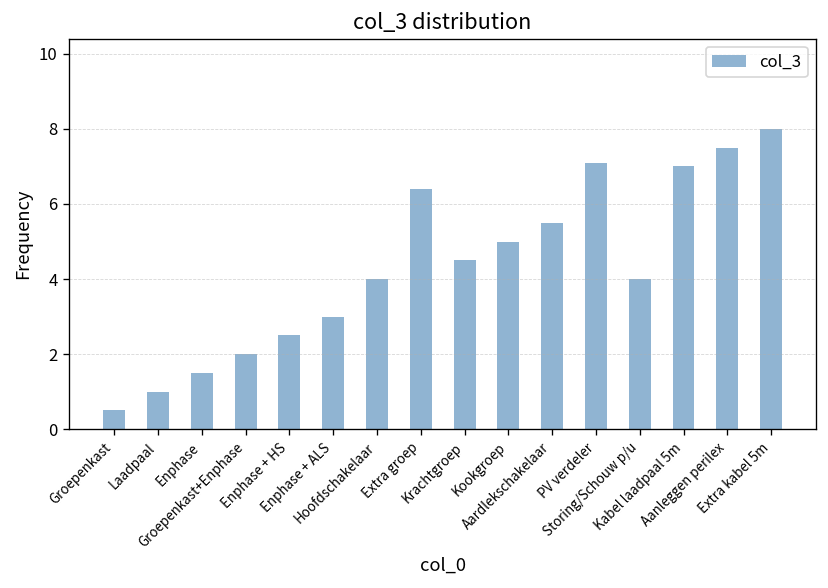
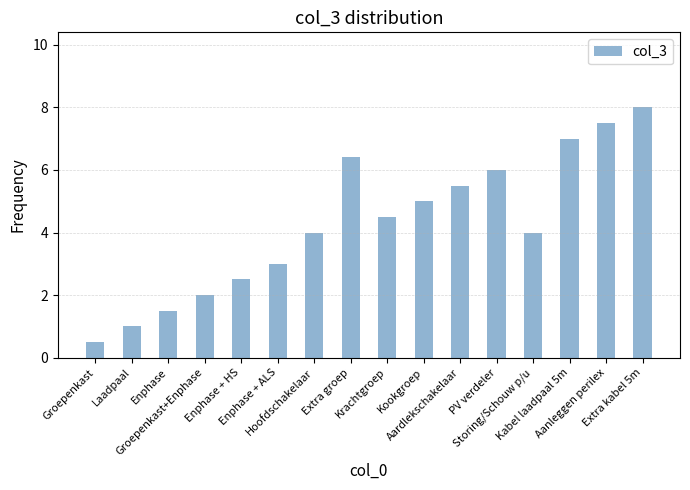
PV verdeler: 7.1 -> 6.0
